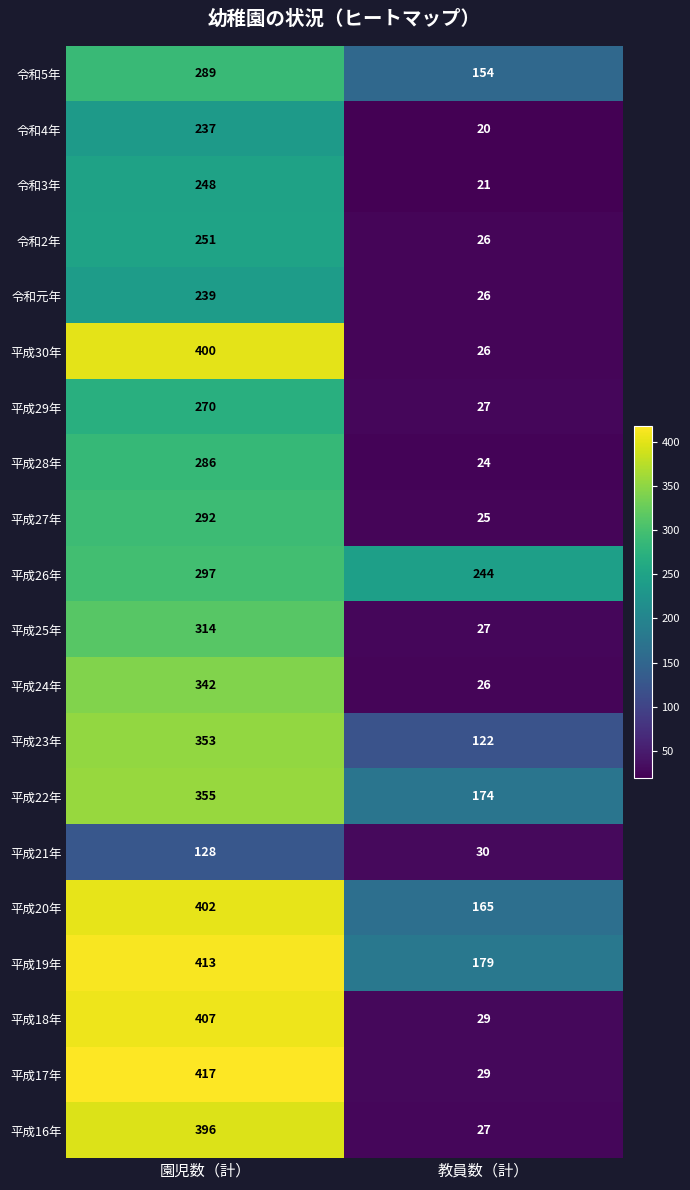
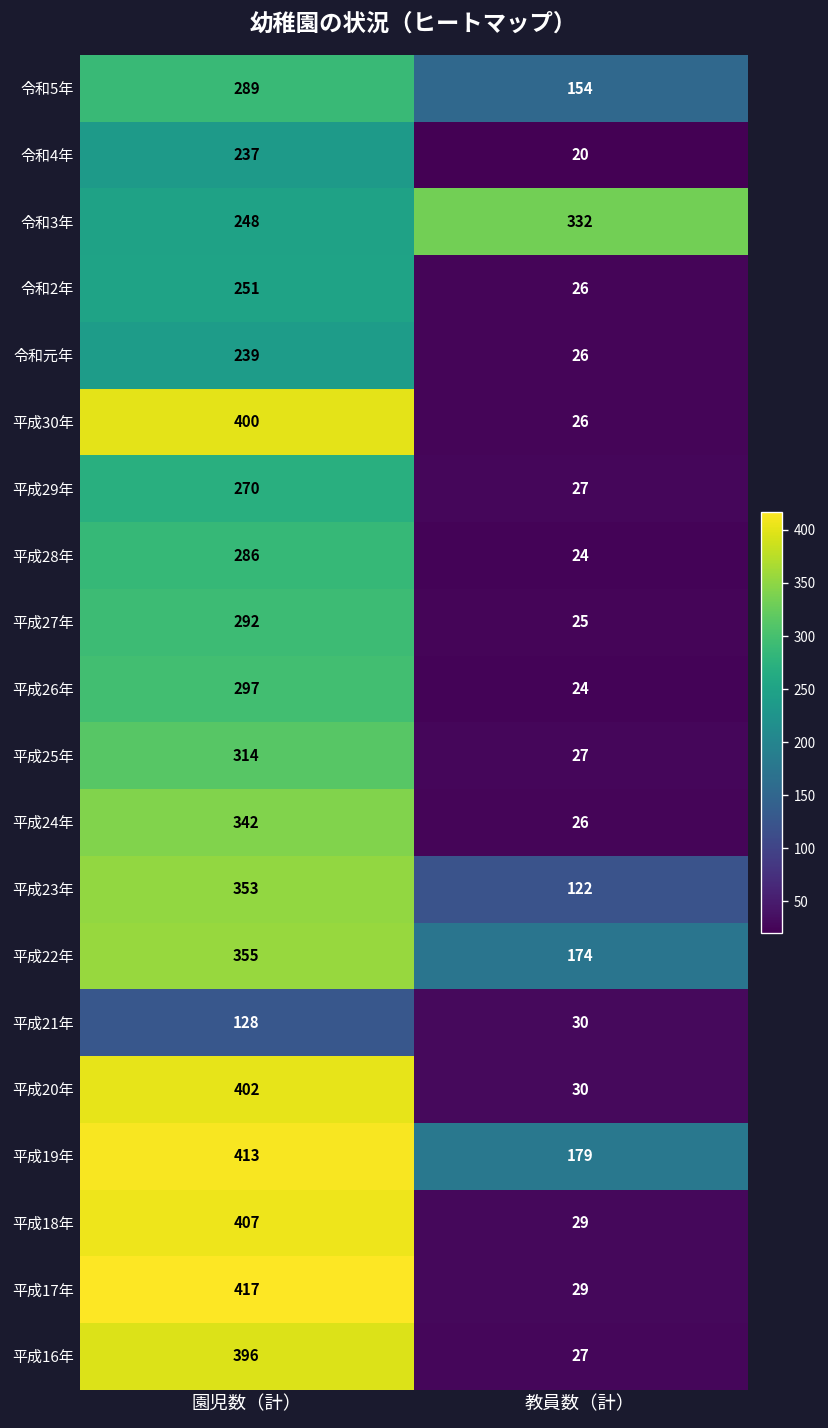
令和3年, 教員数（計）: 21 -> 332
平成26年, 教員数（計）: 244 -> 24
平成20年, 教員数（計）: 165 -> 30
